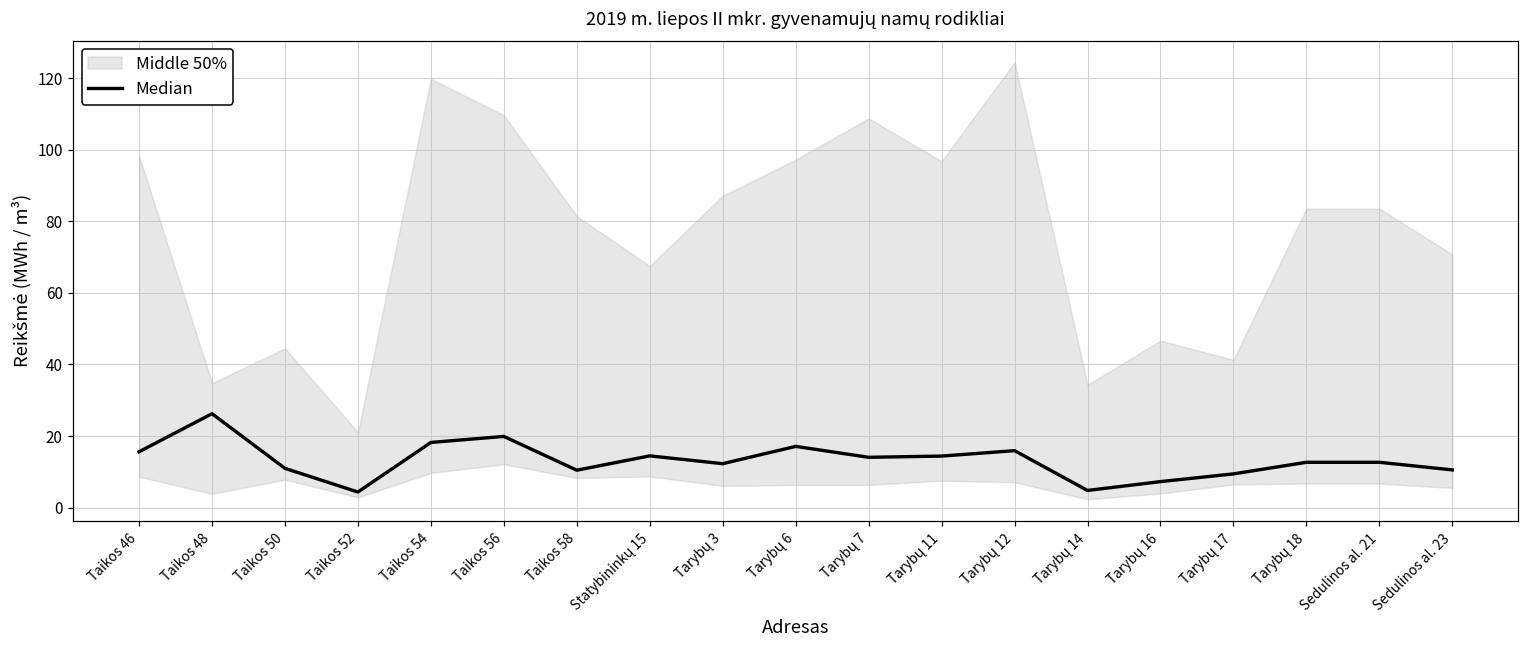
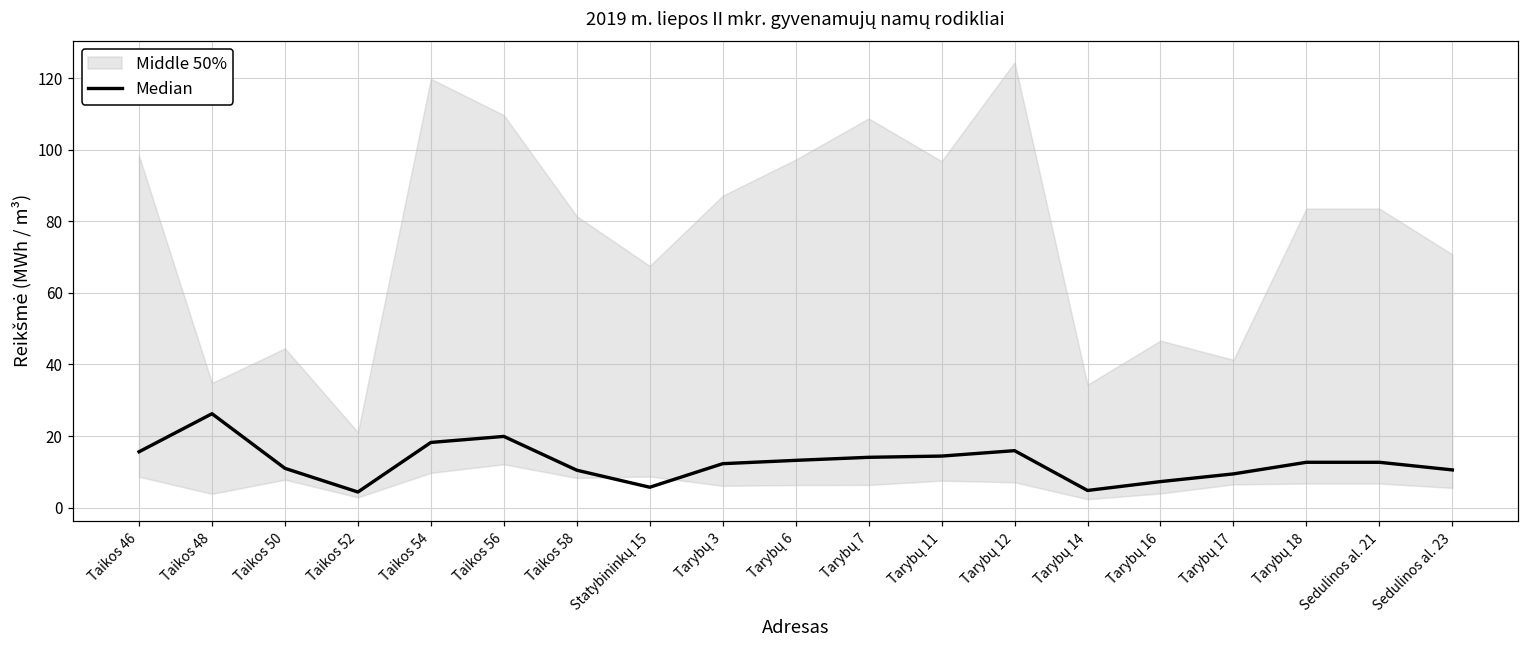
Median, Statybininkų 15: 14 -> 6
Median, Tarybų 6: 17 -> 13
